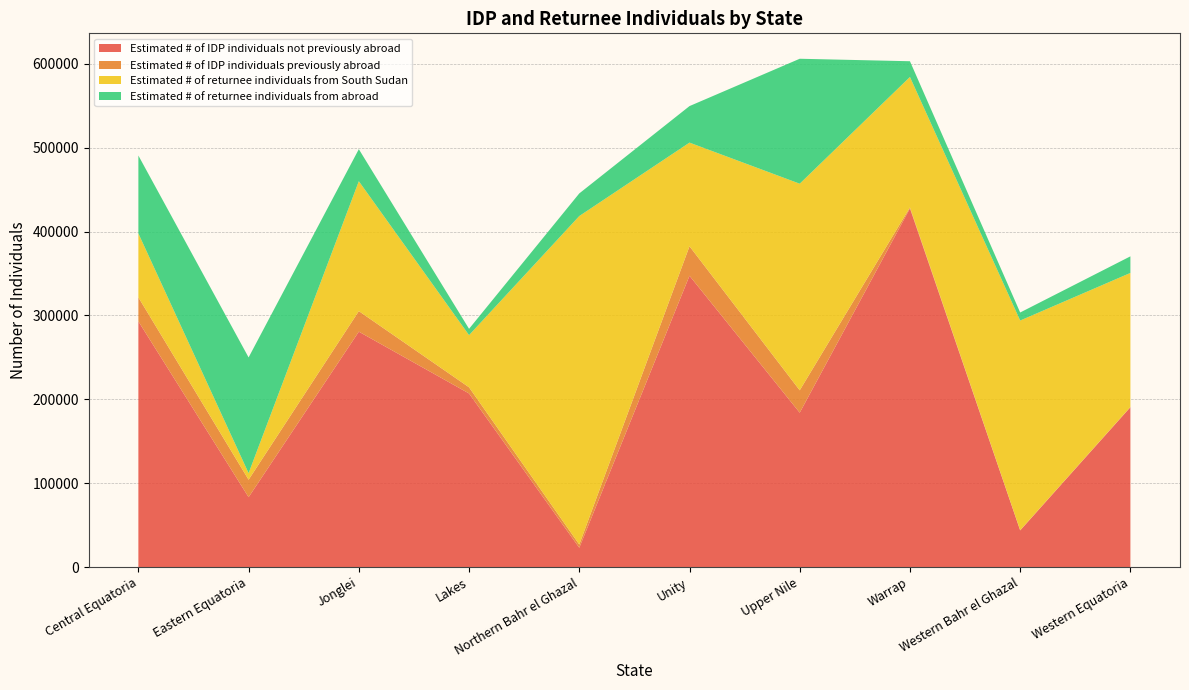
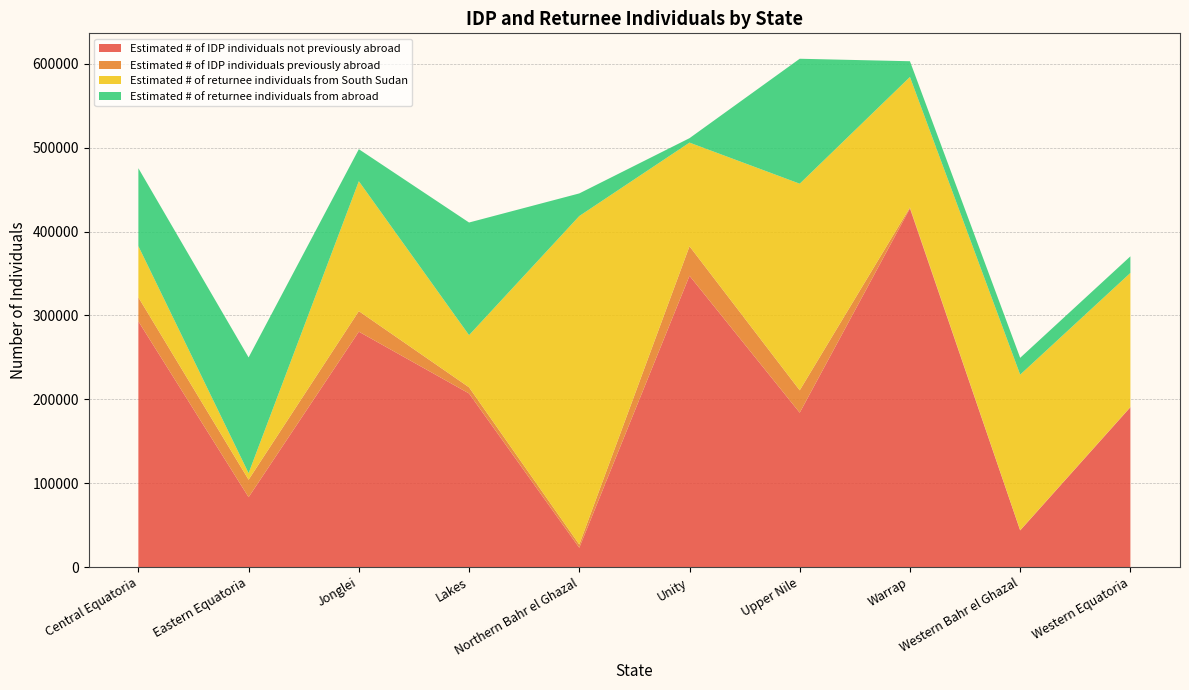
Estimated # of returnee individuals from South Sudan, Central Equatoria: 80000 -> 60000
Estimated # of returnee individuals from abroad, Lakes: 10000 -> 130000
Estimated # of returnee individuals from abroad, Unity: 40000 -> 10000
Estimated # of returnee individuals from South Sudan, Western Bahr el Ghazal: 250000 -> 190000
Estimated # of returnee individuals from abroad, Western Bahr el Ghazal: 10000 -> 20000
